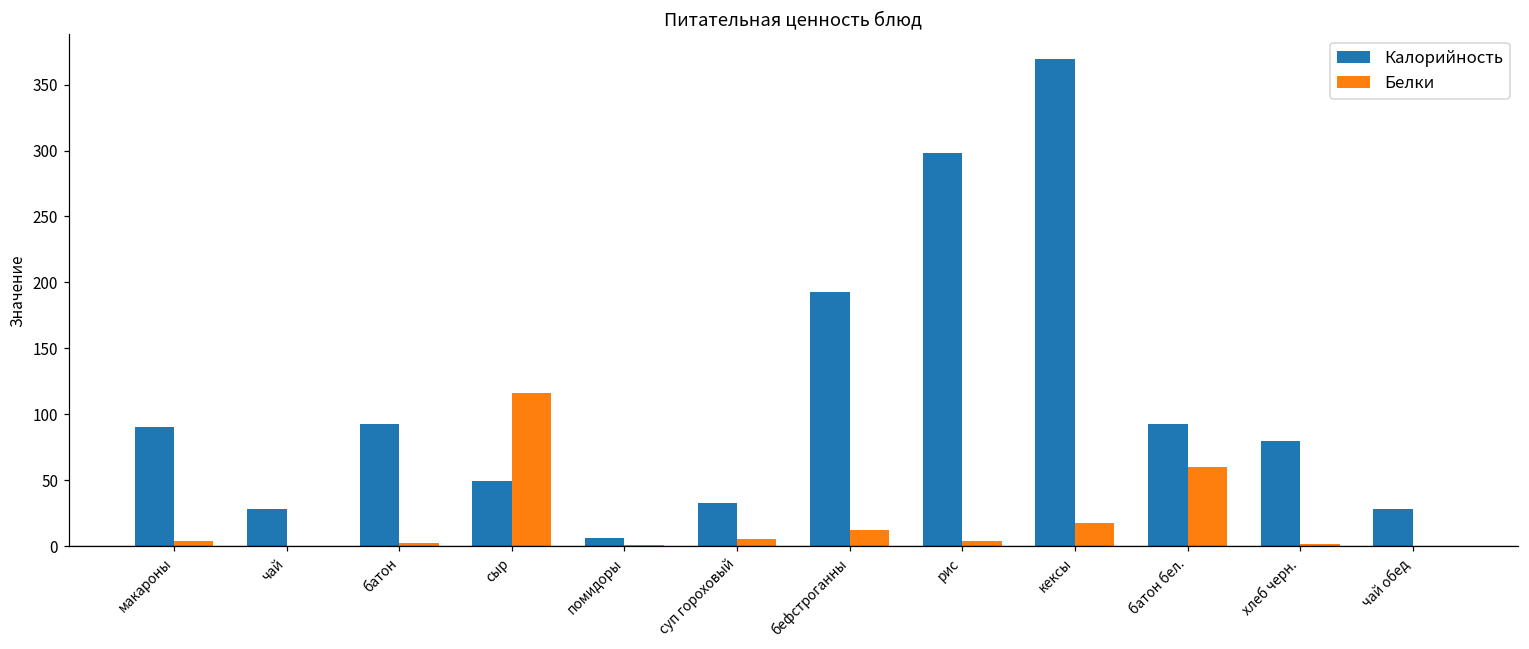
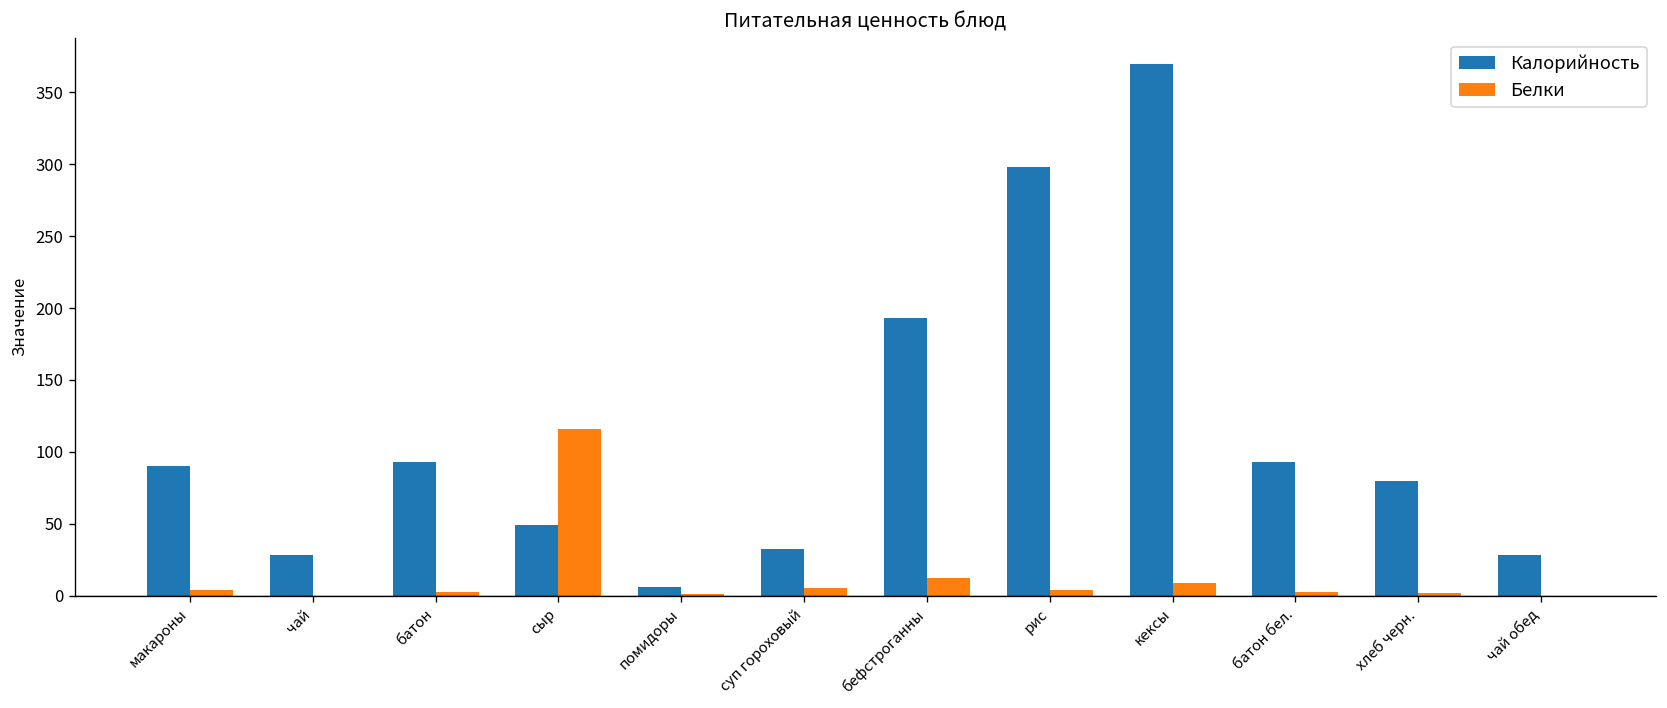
Белки, кексы: 18 -> 9
Белки, батон бел.: 60 -> 2
